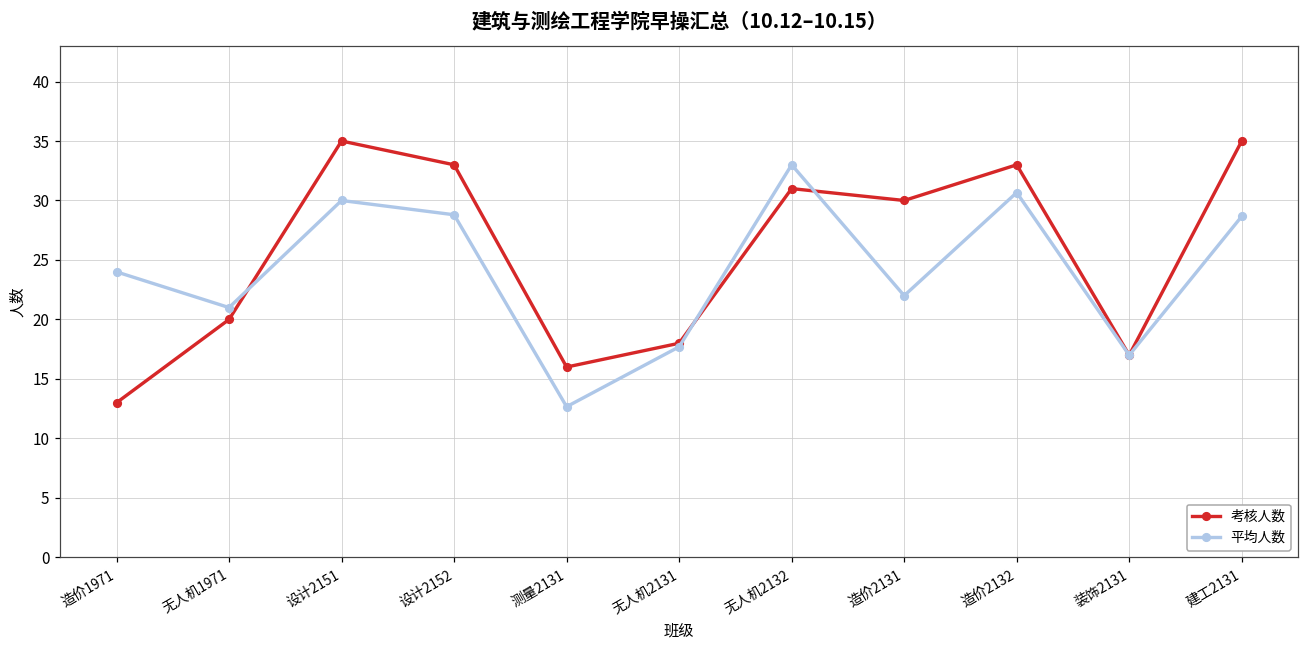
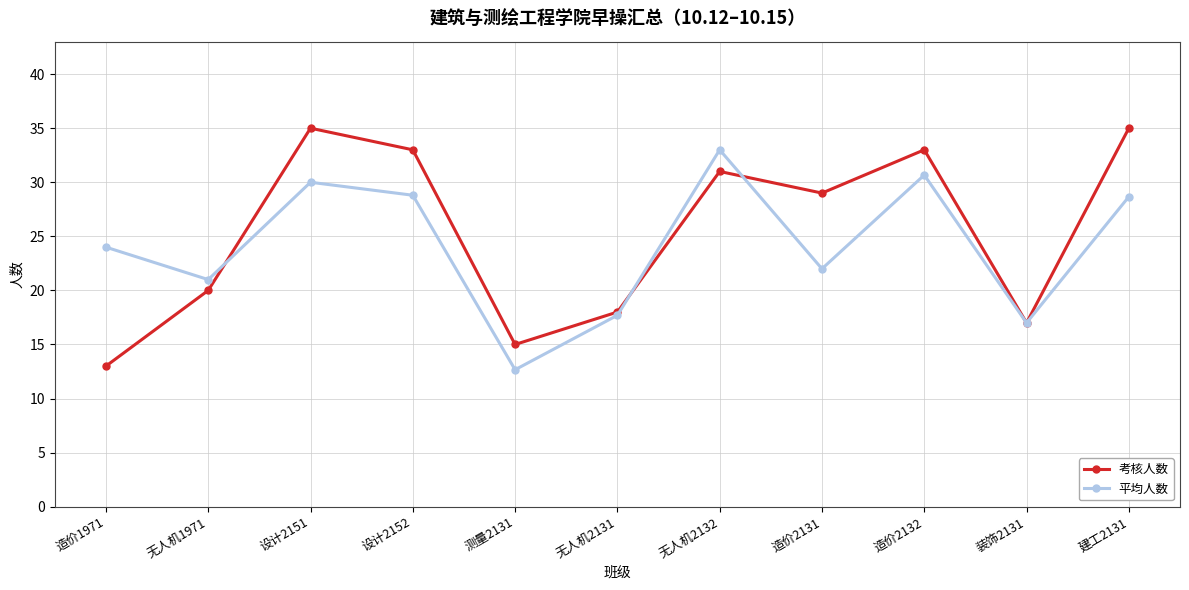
考核人数, 测量2131: 16 -> 15
考核人数, 造价2131: 30 -> 29
